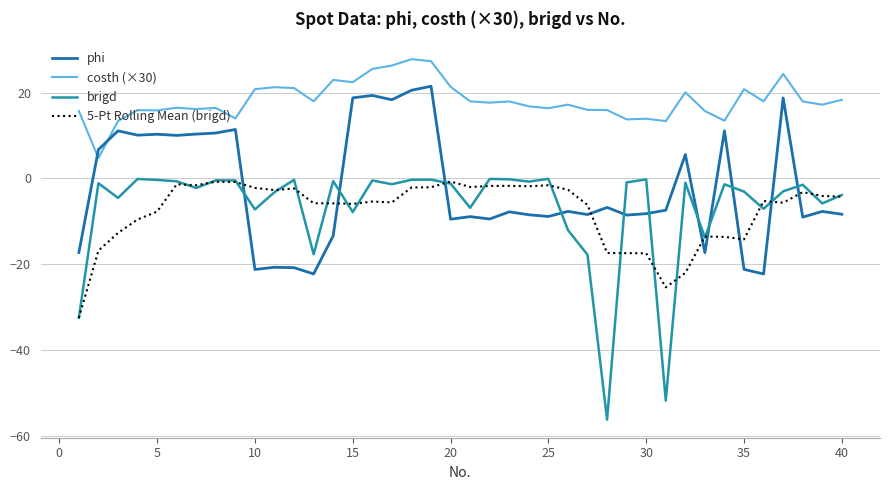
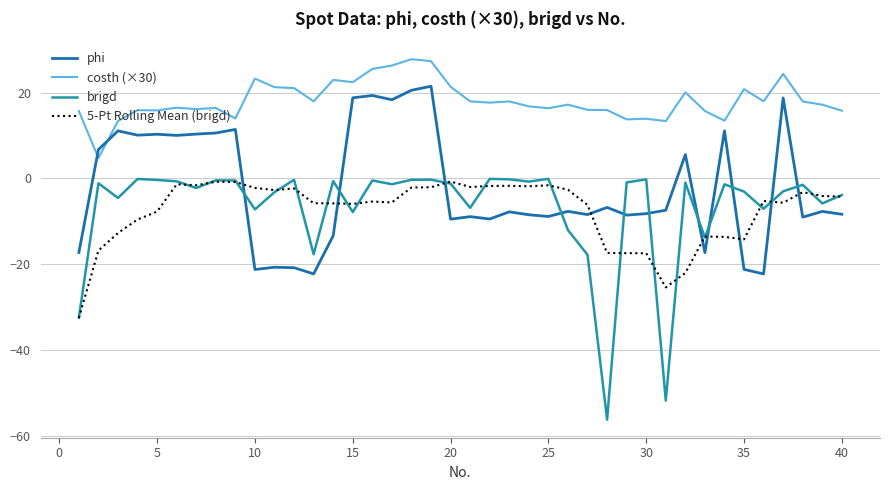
costh (×30), 10: 21 -> 23
costh (×30), 40: 18 -> 16
